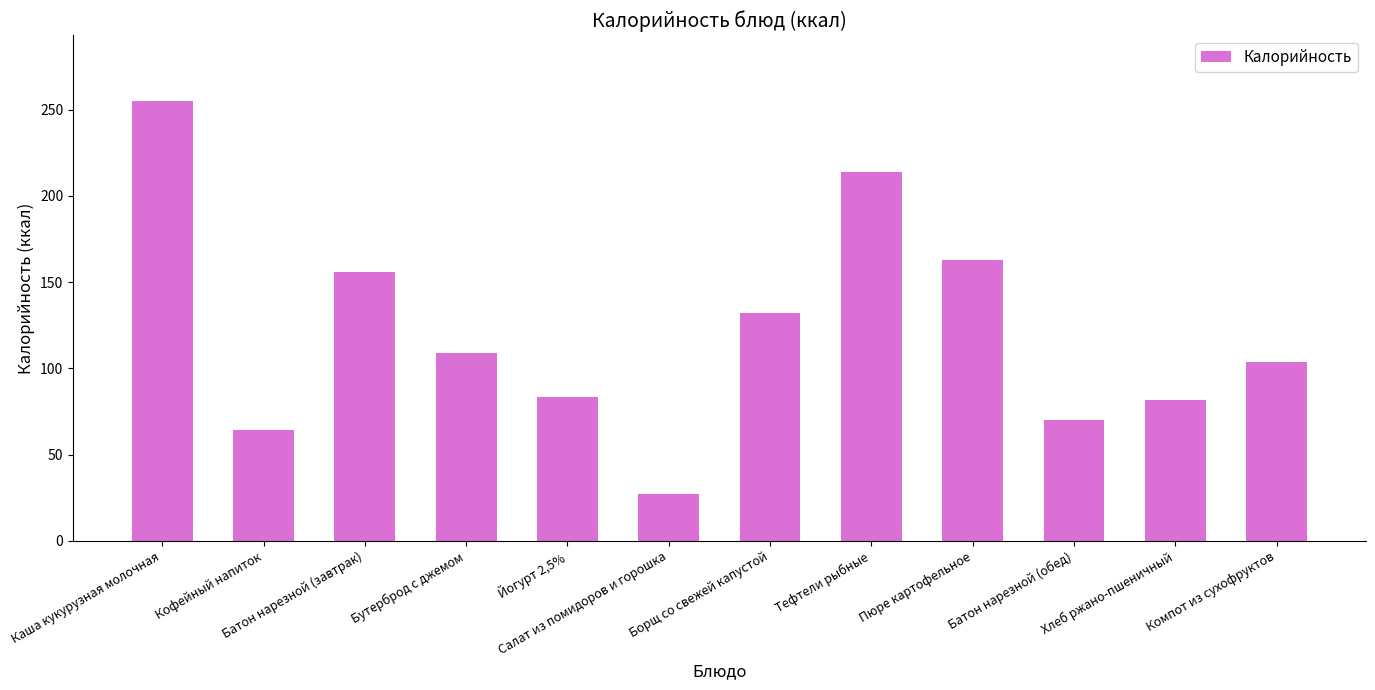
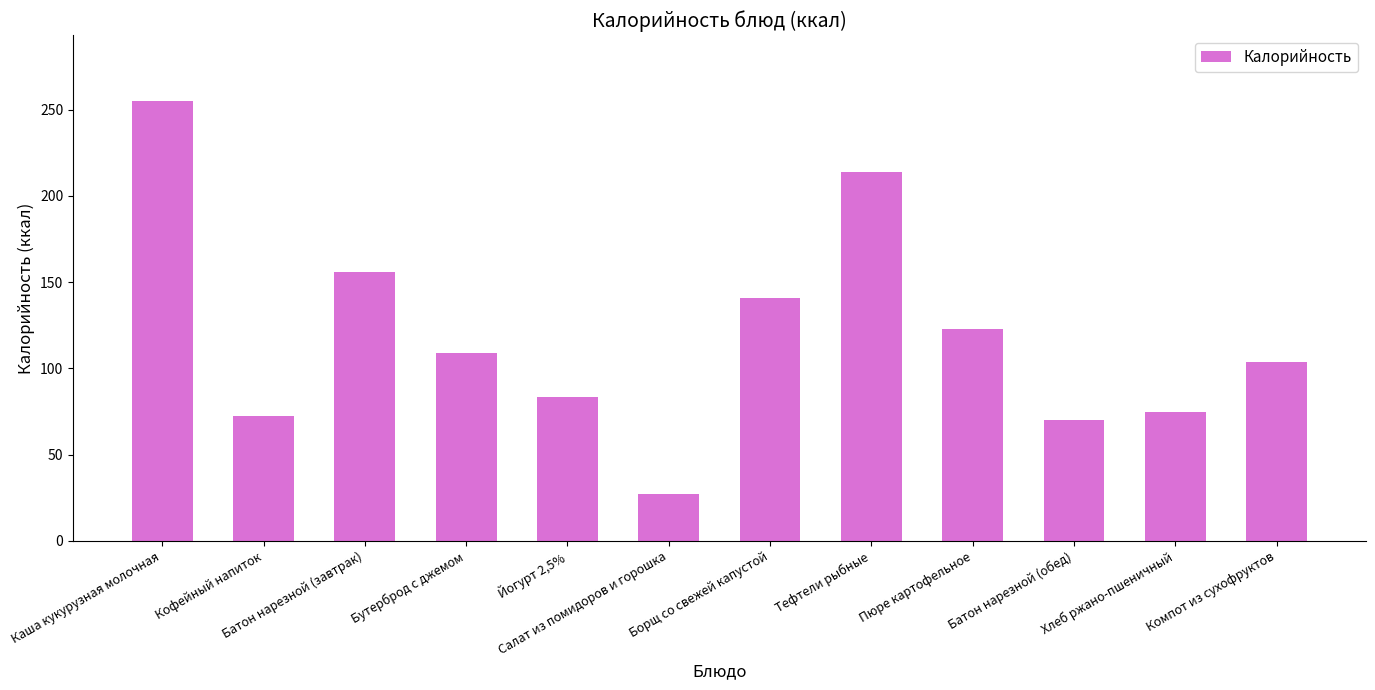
Кофейный напиток: 64 -> 72
Борщ со свежей капустой: 132 -> 141
Пюре картофельное: 163 -> 123
Хлеб ржано-пшеничный: 82 -> 75
